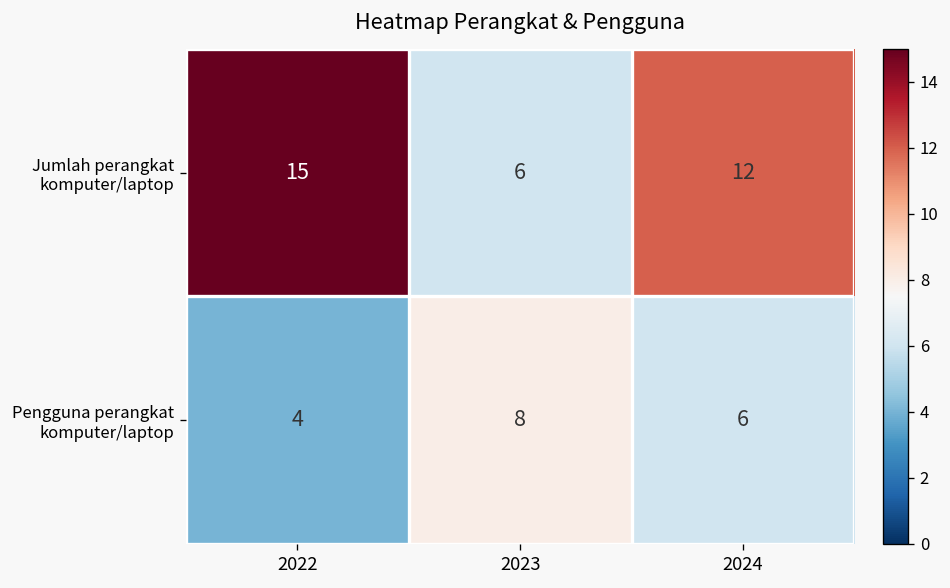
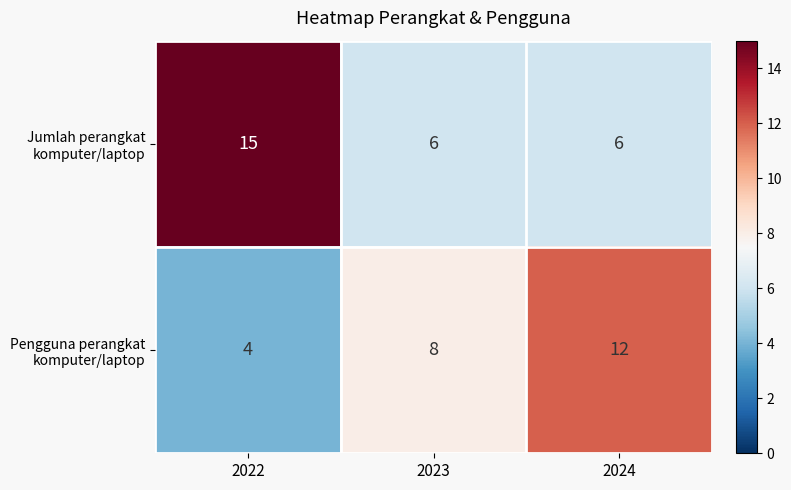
Jumlah perangkat komputer/laptop, 2024: 12 -> 6
Pengguna perangkat komputer/laptop, 2024: 6 -> 12
